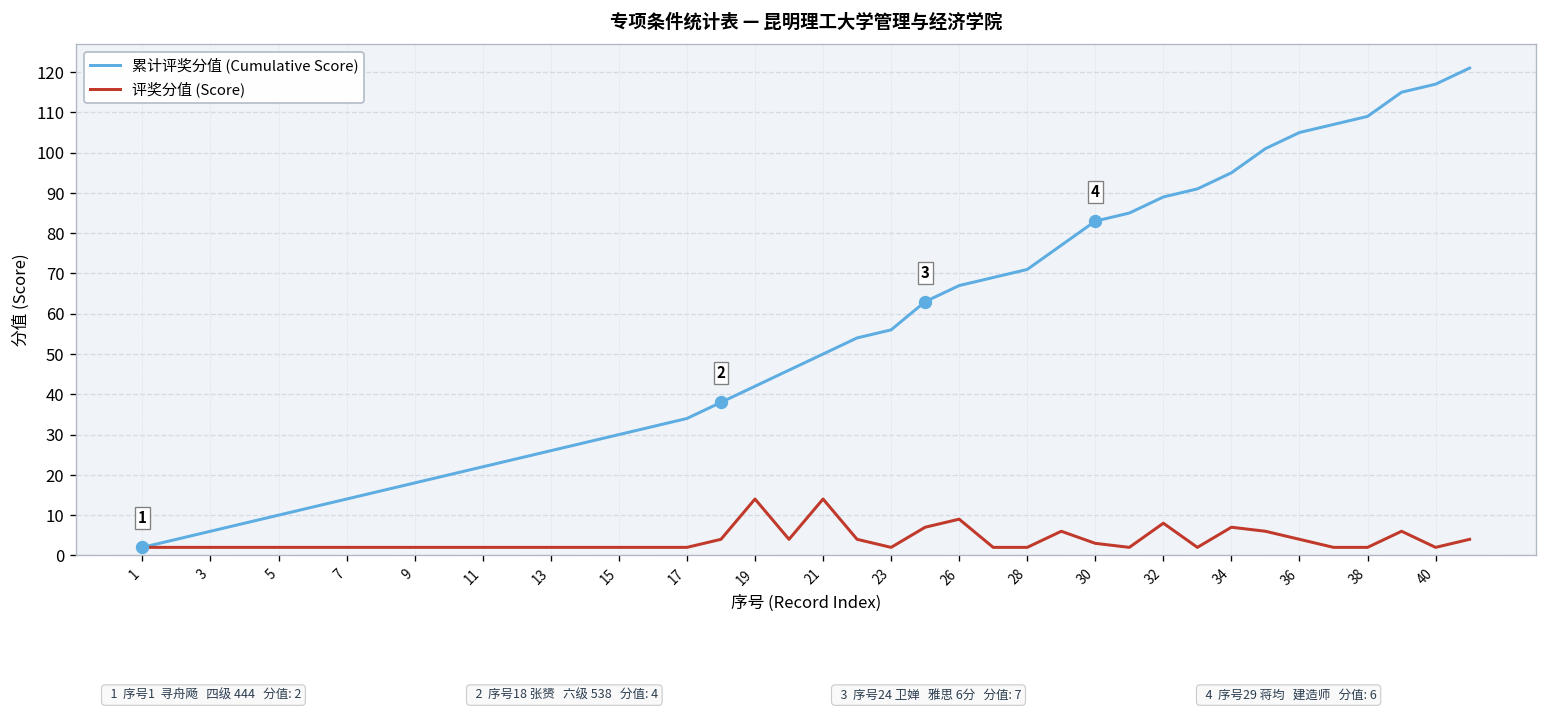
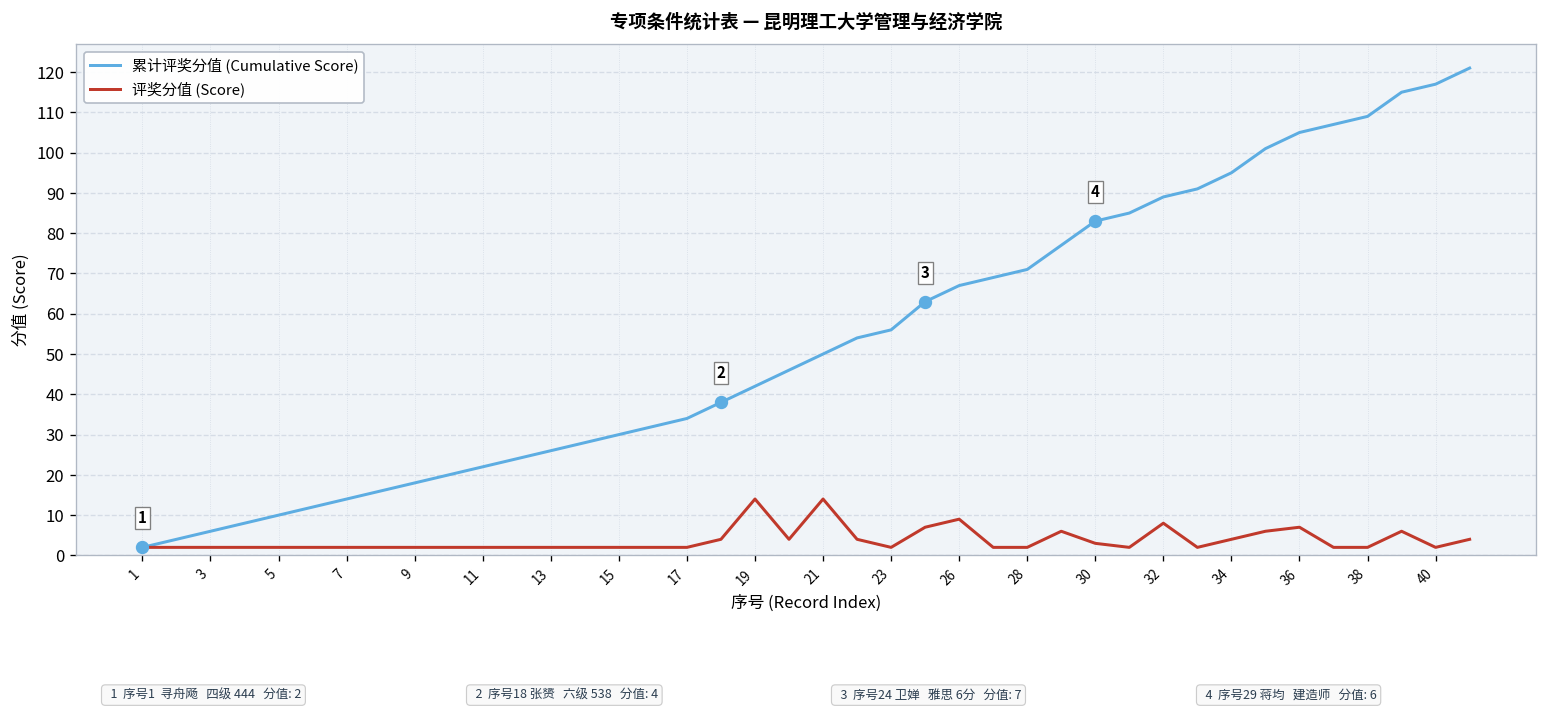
评奖分值 (Score), 34: 7 -> 4
评奖分值 (Score), 36: 4 -> 7
